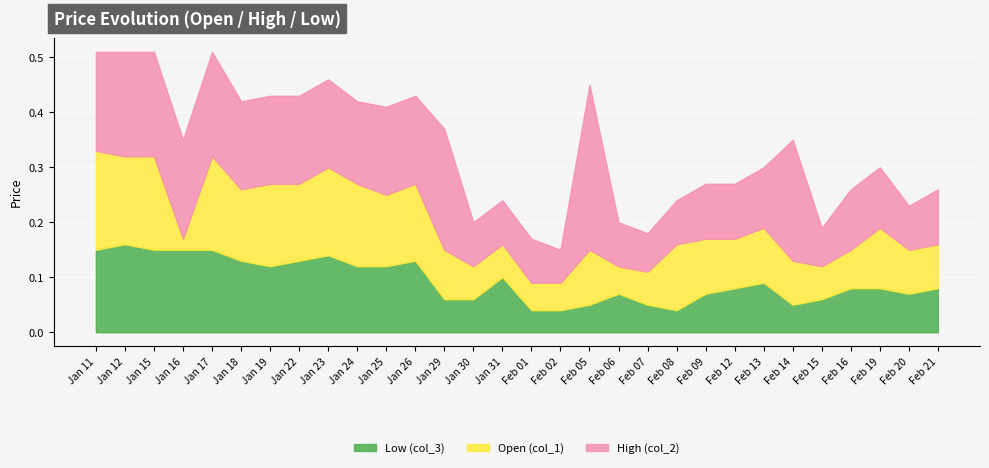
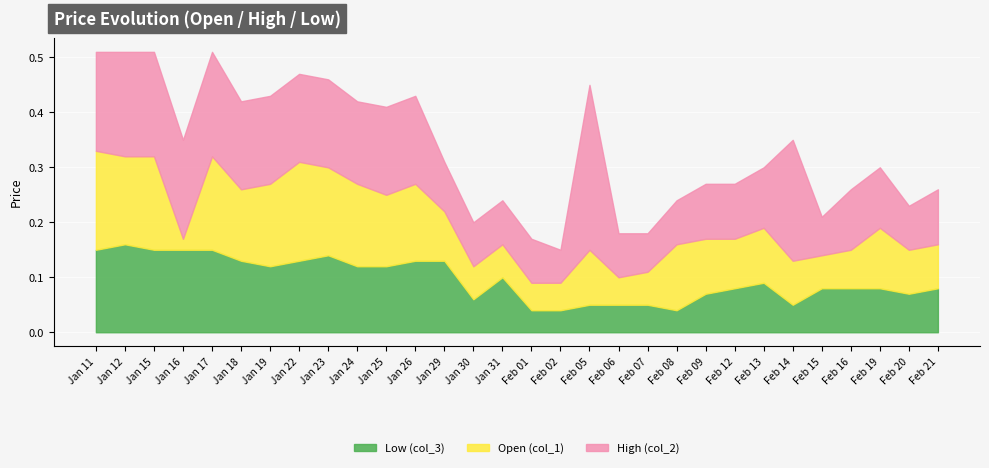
Open (col_1), Jan 22: 0.14 -> 0.18
Low (col_3), Jan 29: 0.06 -> 0.13
High (col_2), Jan 29: 0.22 -> 0.09
Low (col_3), Feb 06: 0.07 -> 0.05
Low (col_3), Feb 15: 0.06 -> 0.08
